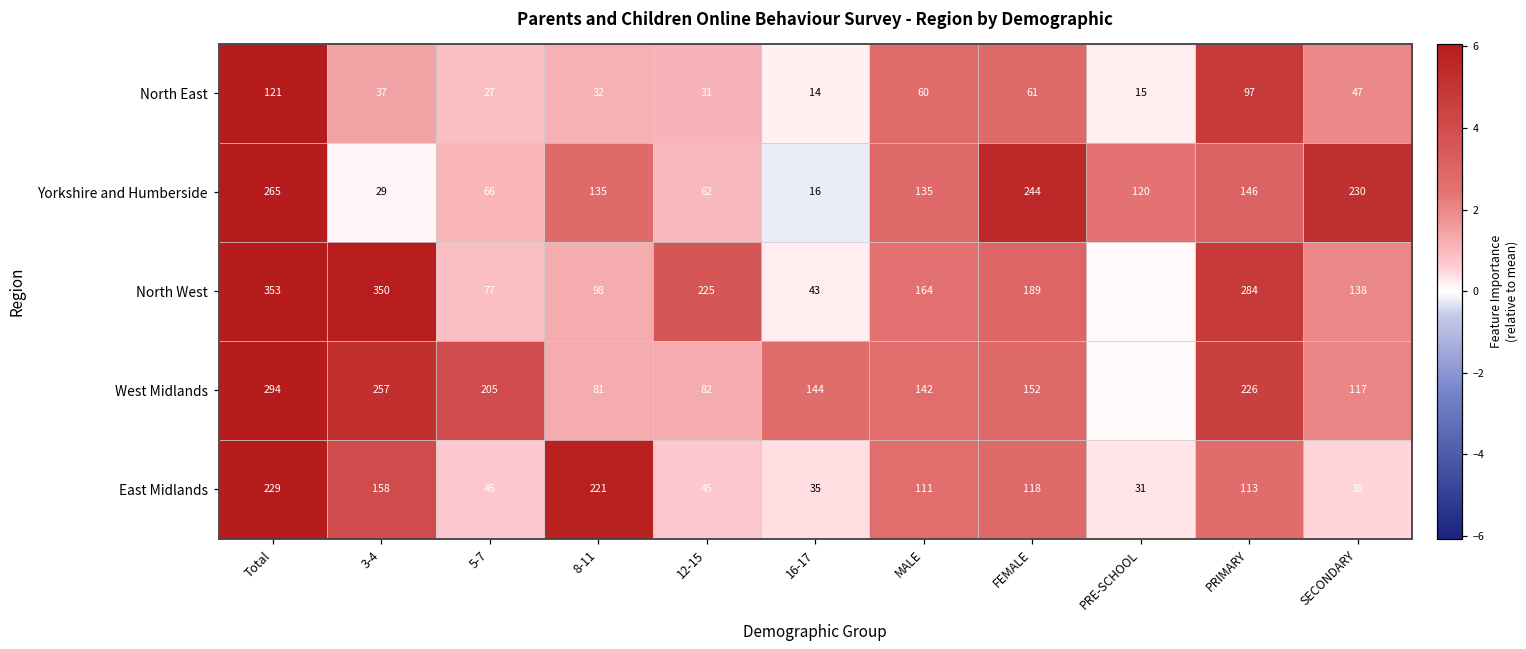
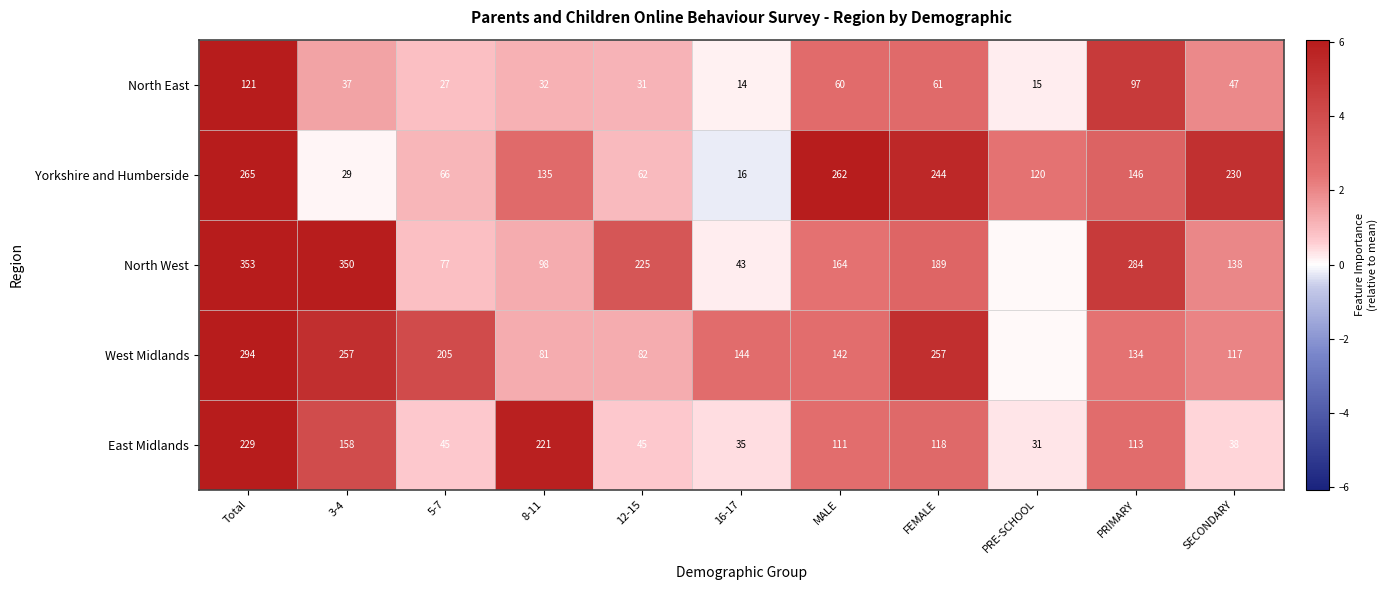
Yorkshire and Humberside, MALE: 135 -> 262
West Midlands, FEMALE: 152 -> 257
West Midlands, PRIMARY: 226 -> 134
